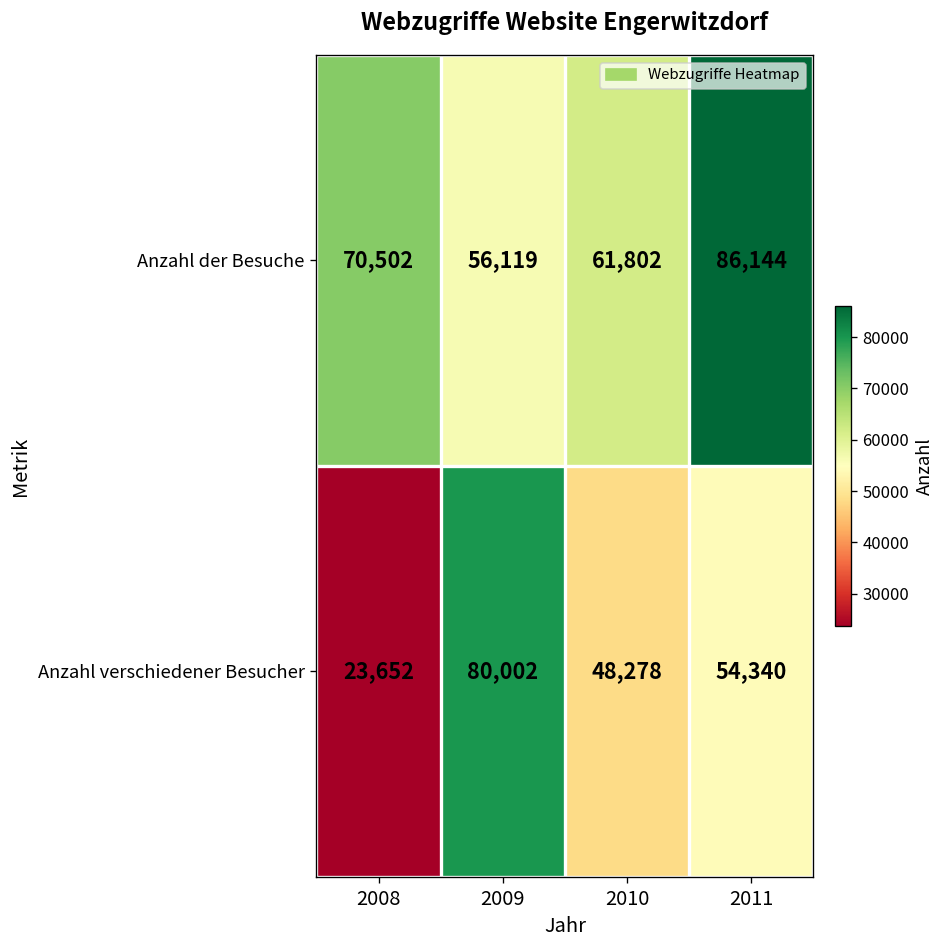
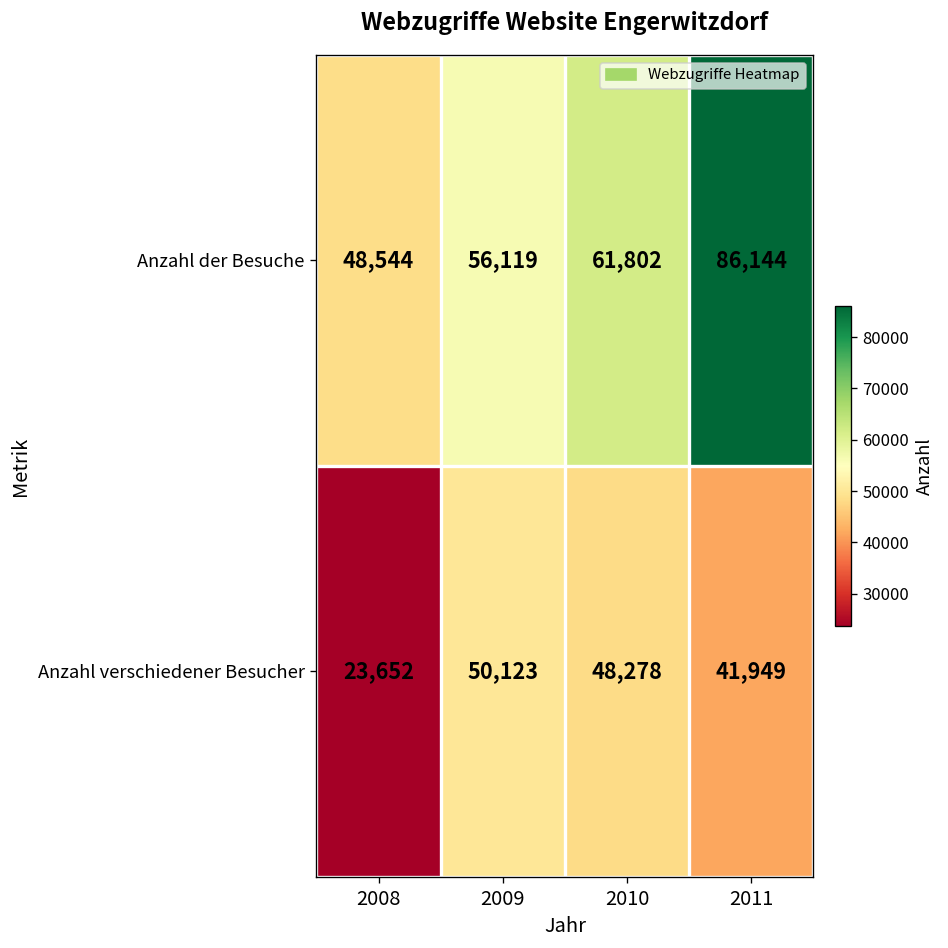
Anzahl der Besuche, 2008: 70,502 -> 48,544
Anzahl verschiedener Besucher, 2009: 80,002 -> 50,123
Anzahl verschiedener Besucher, 2011: 54,340 -> 41,949
